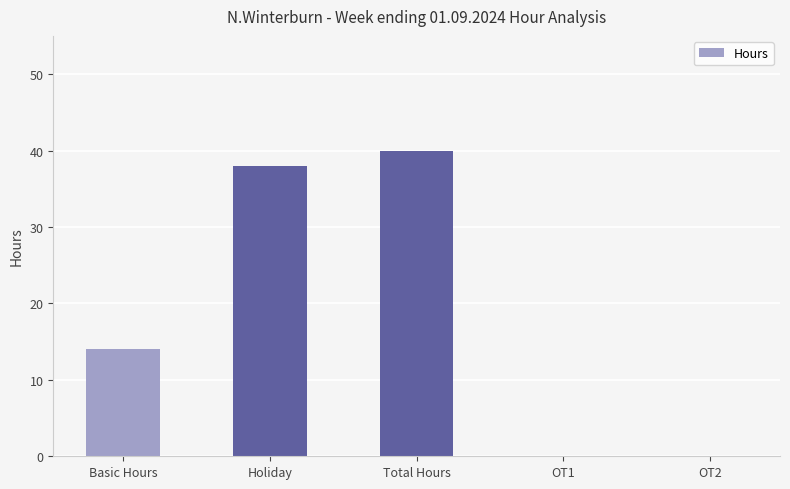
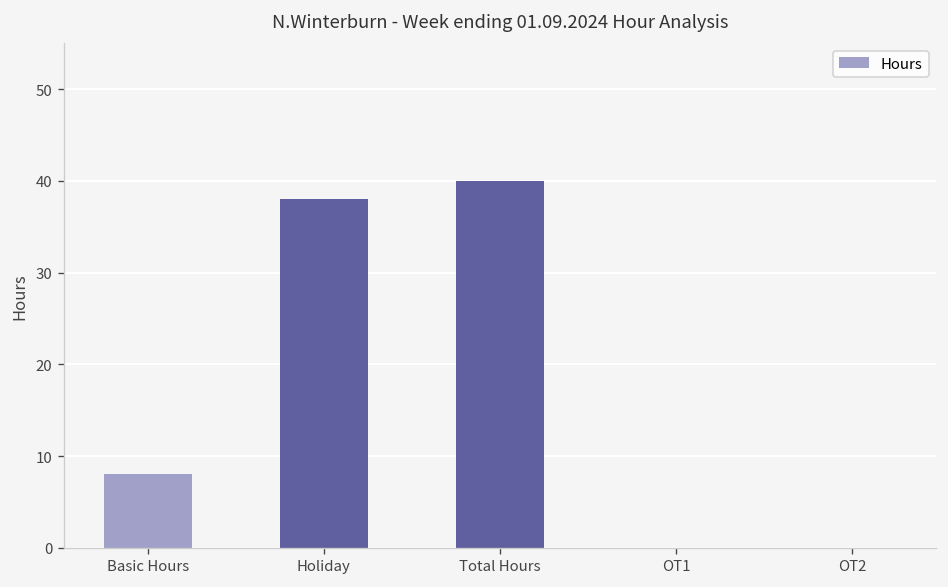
Basic Hours: 14 -> 8
